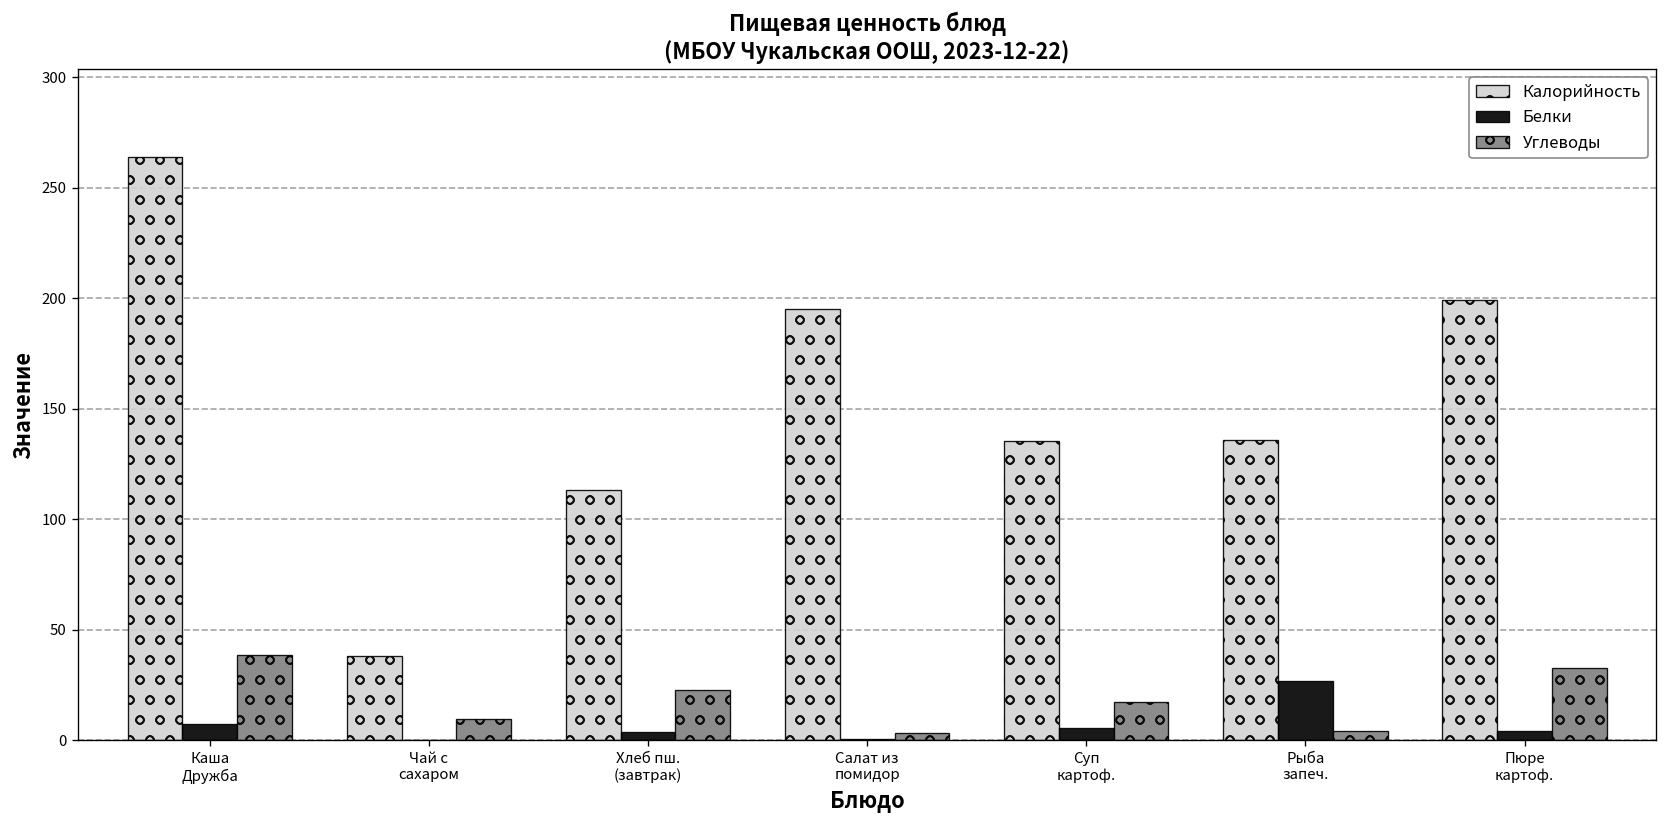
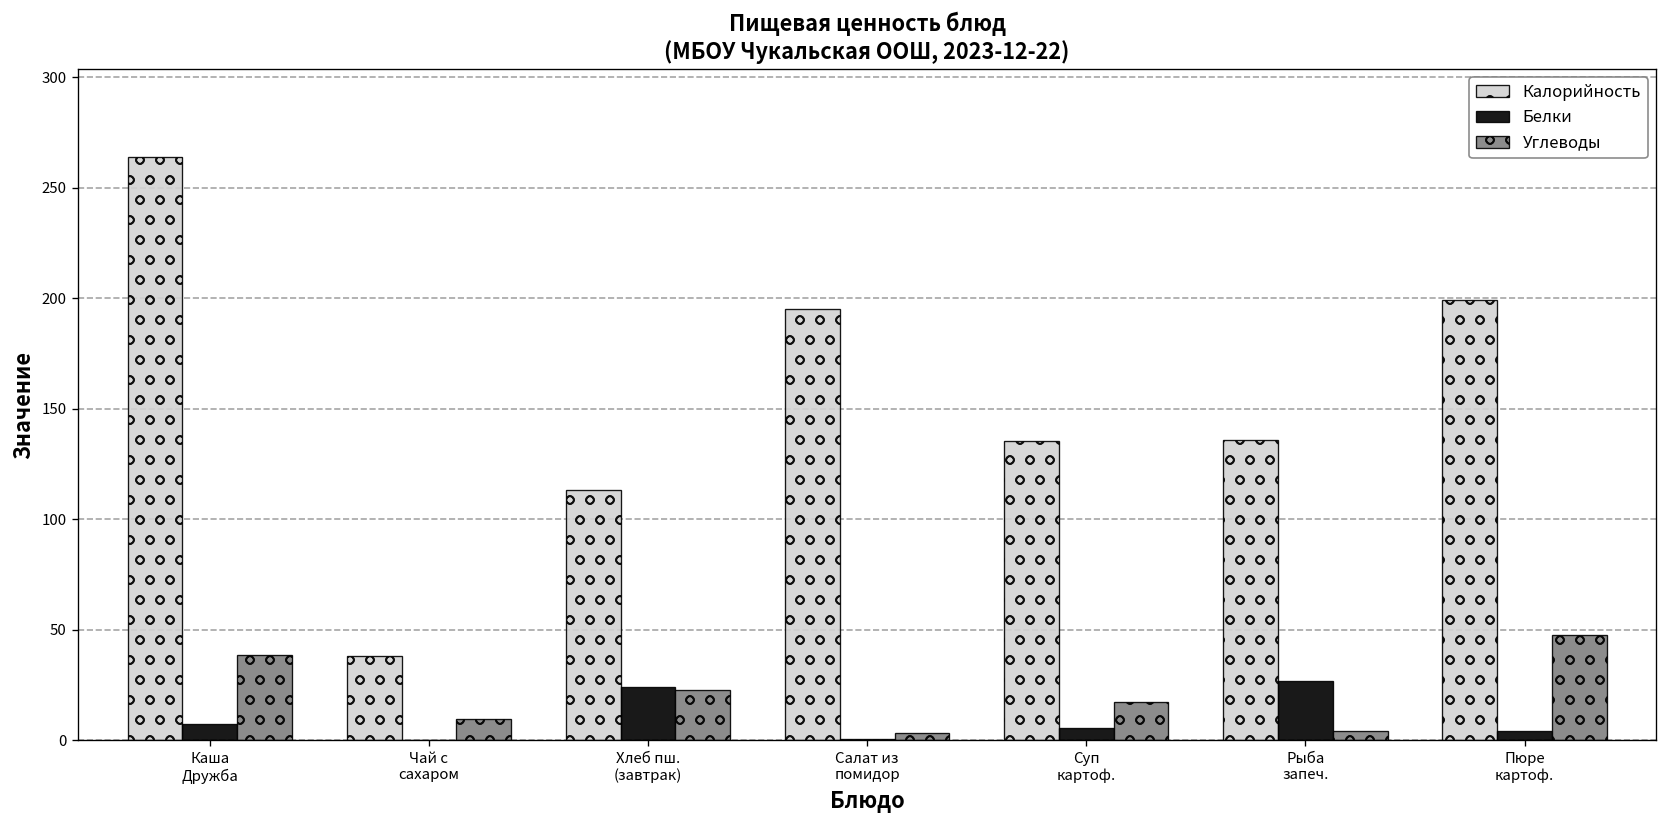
Белки, Хлеб пш. (завтрак): 4 -> 24
Углеводы, Пюре картоф.: 33 -> 48
